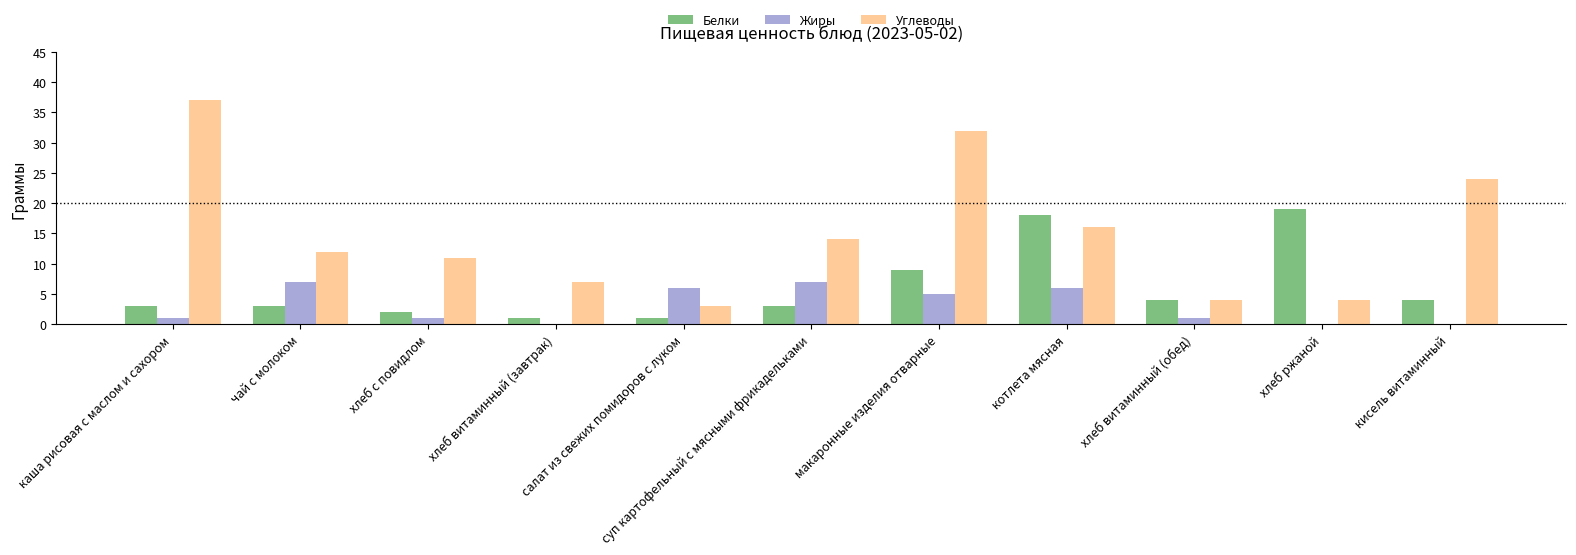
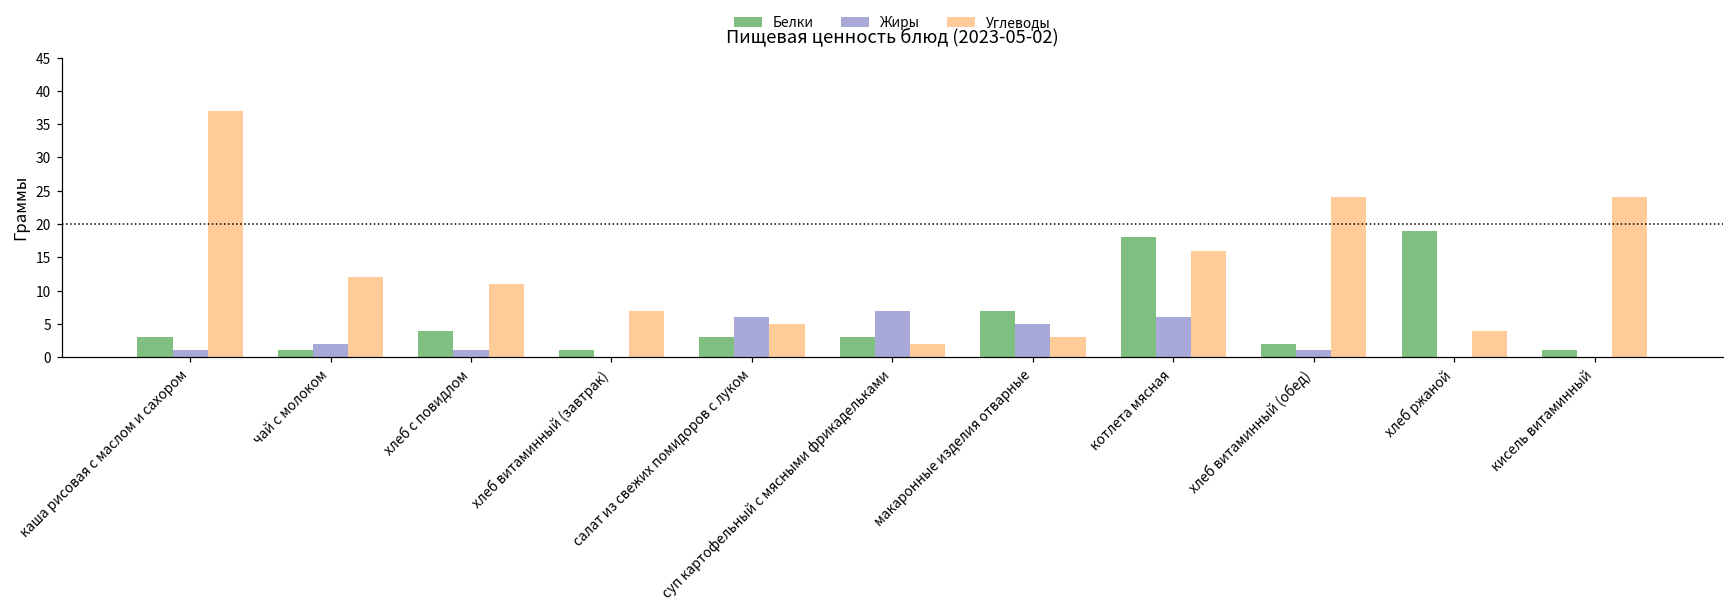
Белки, чай с молоком: 3 -> 1
Жиры, чай с молоком: 7 -> 2
Белки, хлеб с повидлом: 2 -> 4
Белки, салат из свежих помидоров с луком: 1 -> 3
Углеводы, салат из свежих помидоров с луком: 3 -> 5
Углеводы, суп картофельный с мясными фрикадельками: 14 -> 2
Белки, макаронные изделия отварные: 9 -> 7
Углеводы, макаронные изделия отварные: 32 -> 3
Белки, хлеб витаминный (обед): 4 -> 2
Углеводы, хлеб витаминный (обед): 4 -> 24
Белки, кисель витаминный: 4 -> 1
